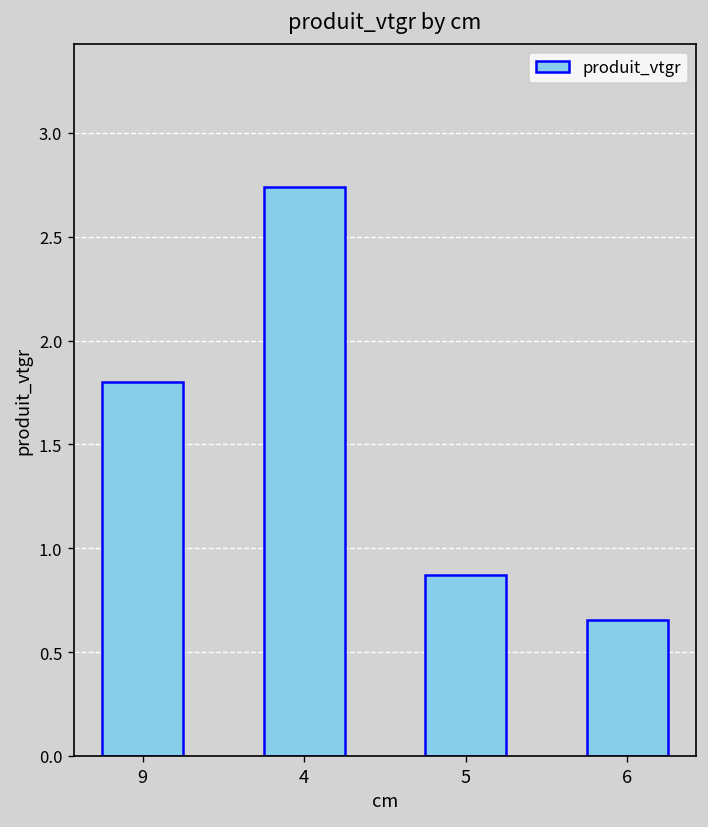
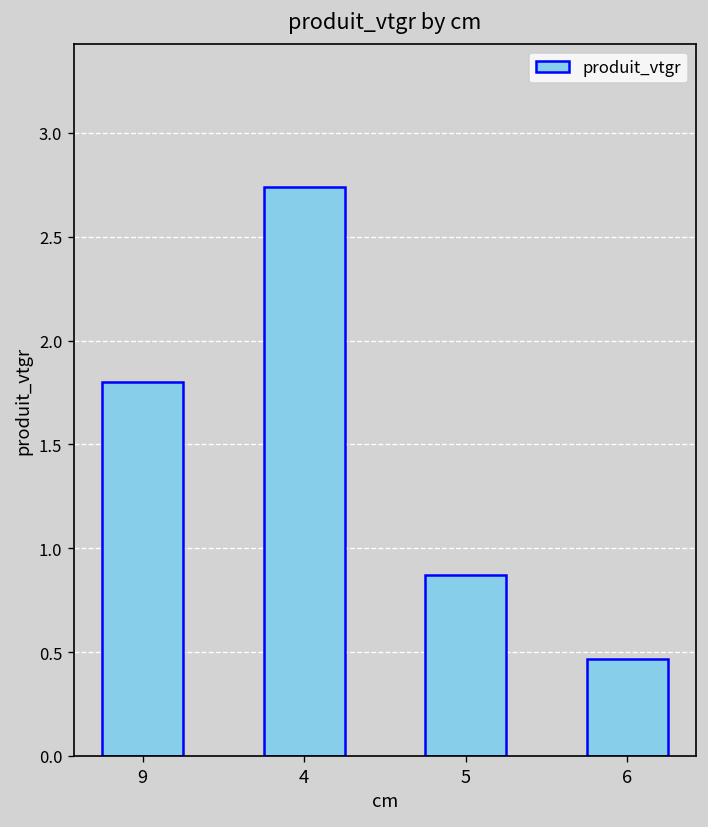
6: 0.65 -> 0.47
